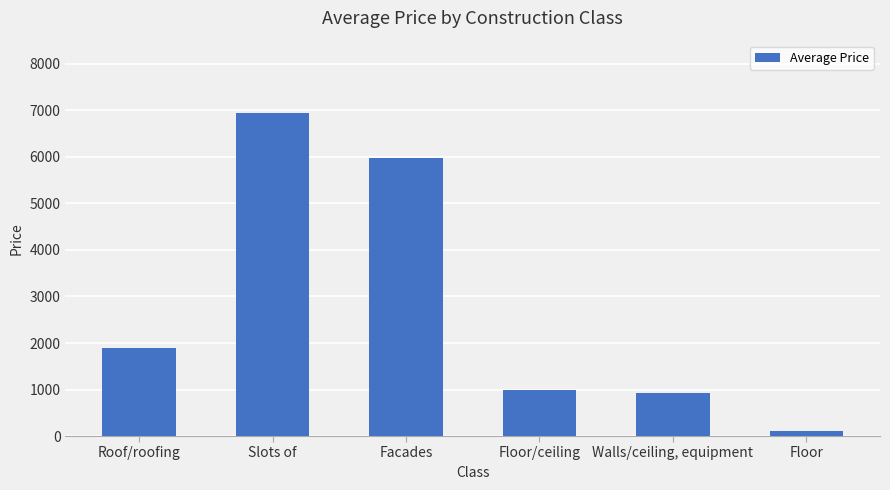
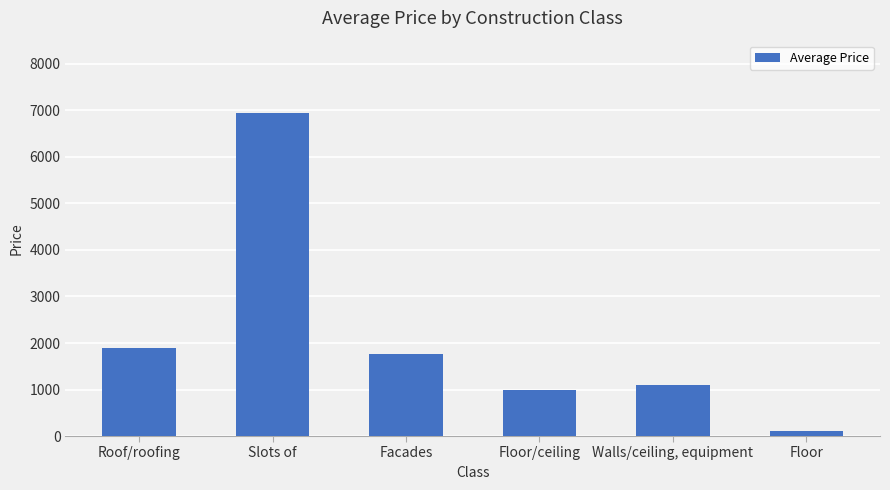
Facades: 6000 -> 1800
Walls/ceiling, equipment: 900 -> 1100
